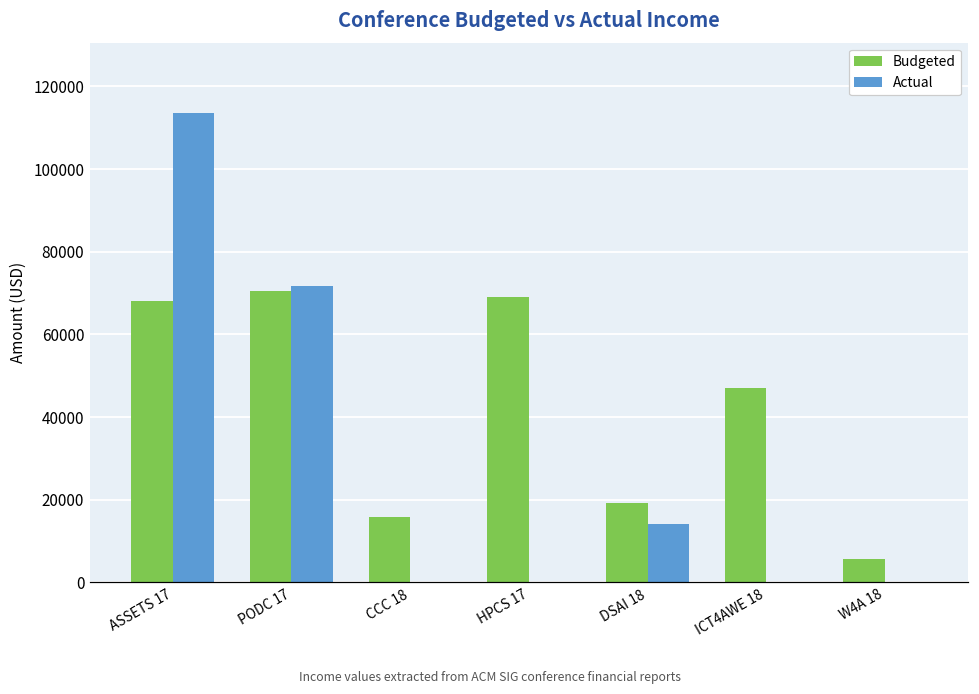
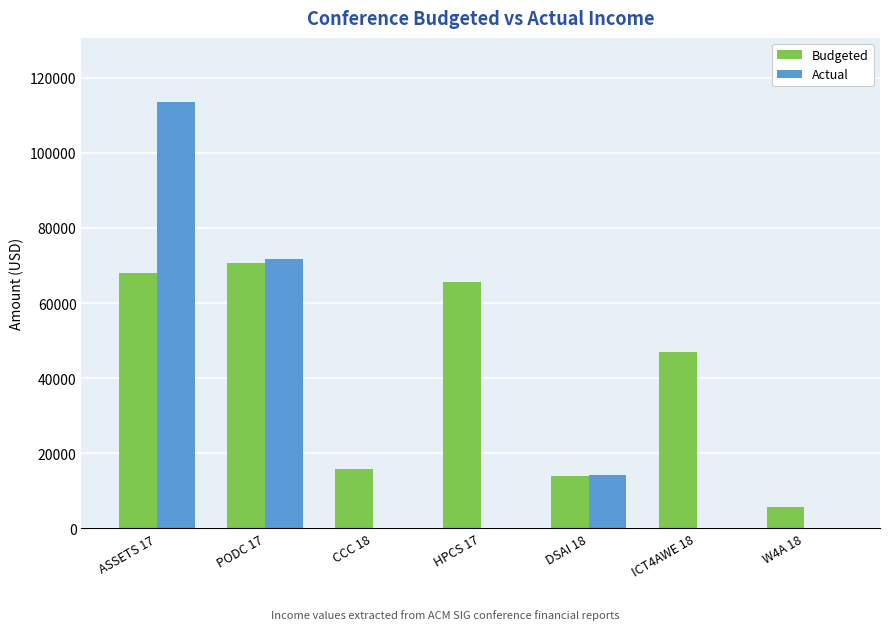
Budgeted, HPCS 17: 69000 -> 66000
Budgeted, DSAI 18: 19000 -> 14000
